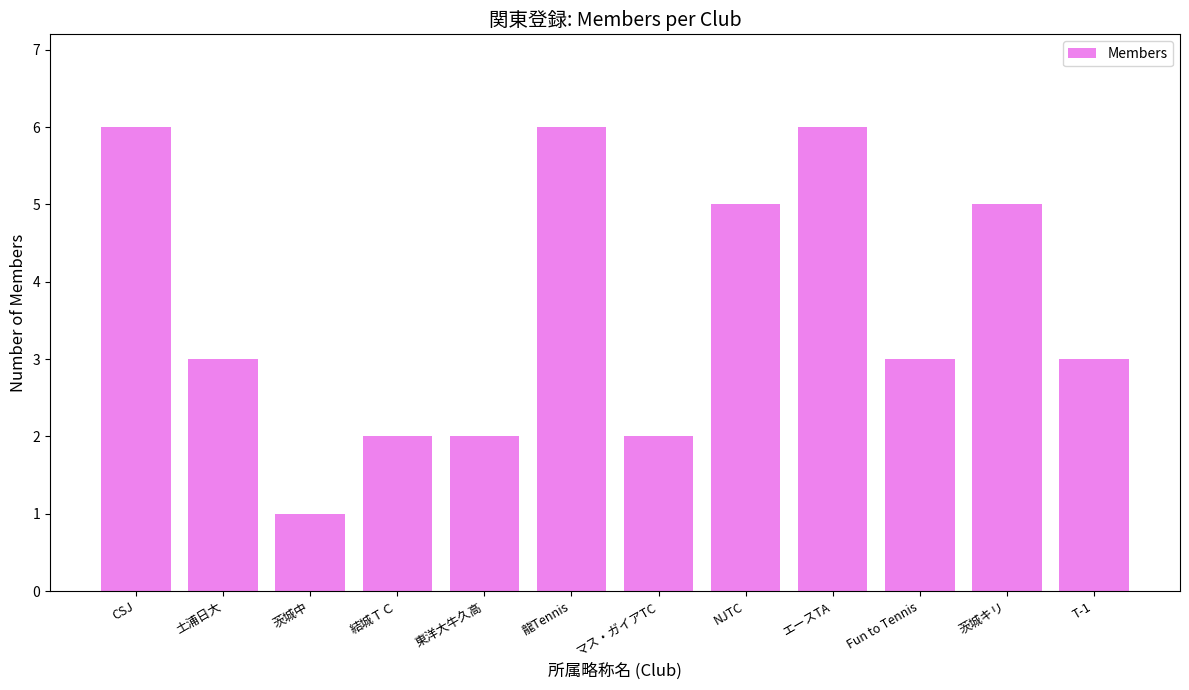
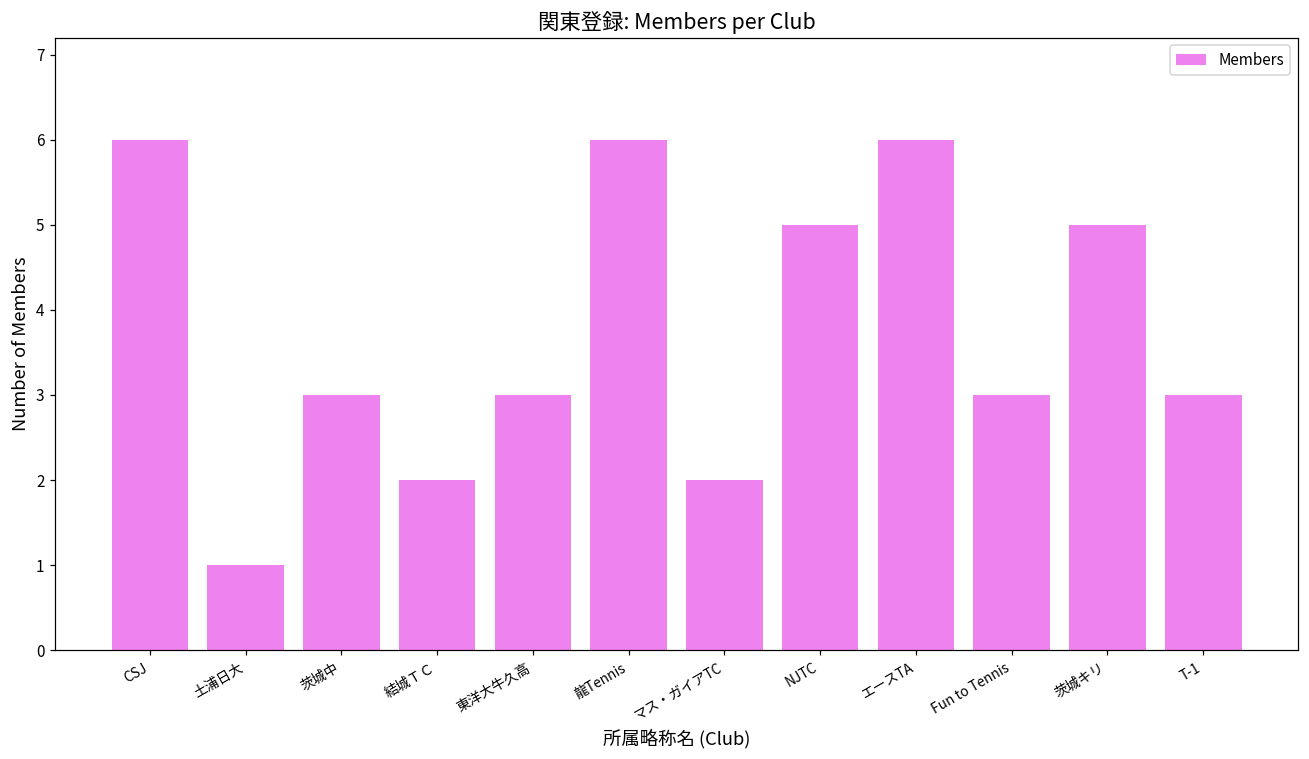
土浦日大: 3 -> 1
茨城中: 1 -> 3
東洋大牛久高: 2 -> 3
